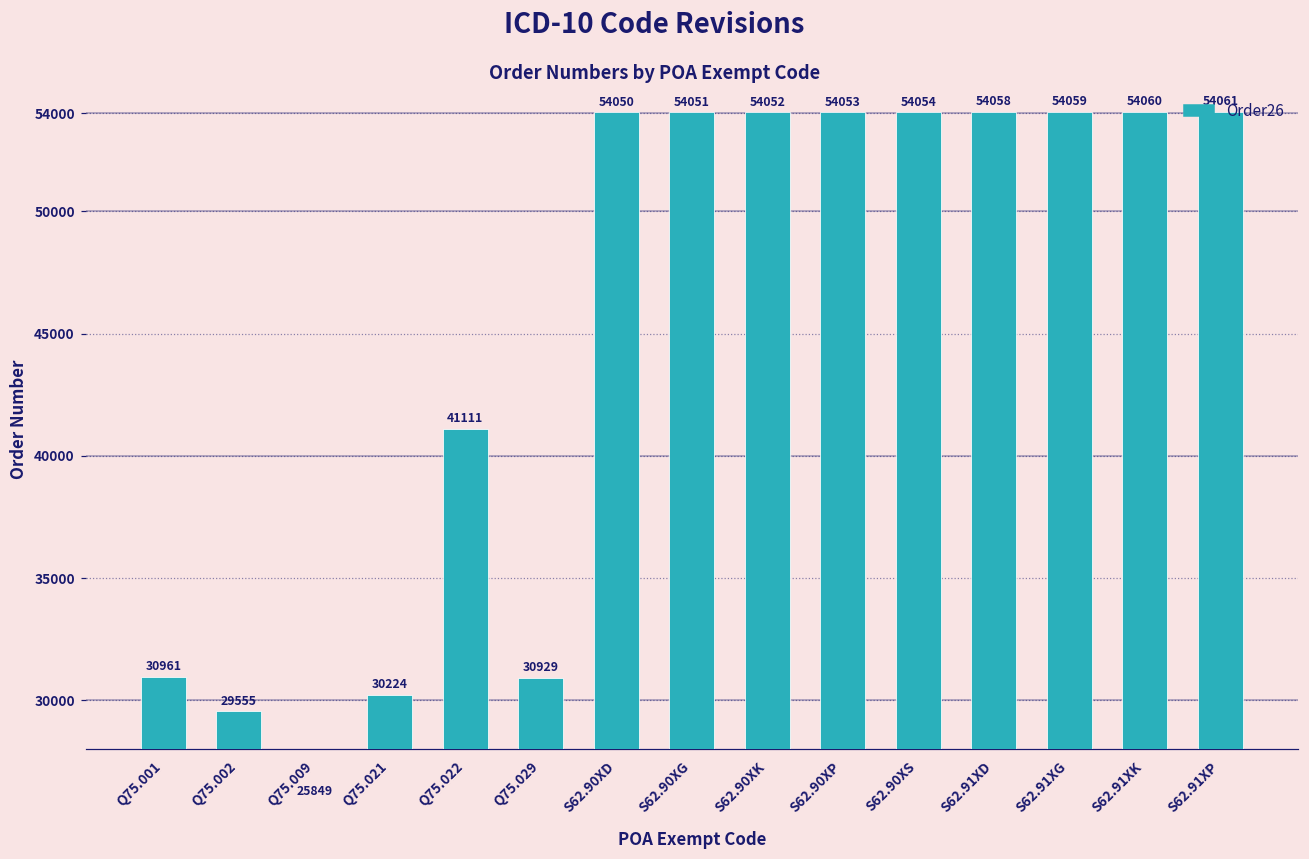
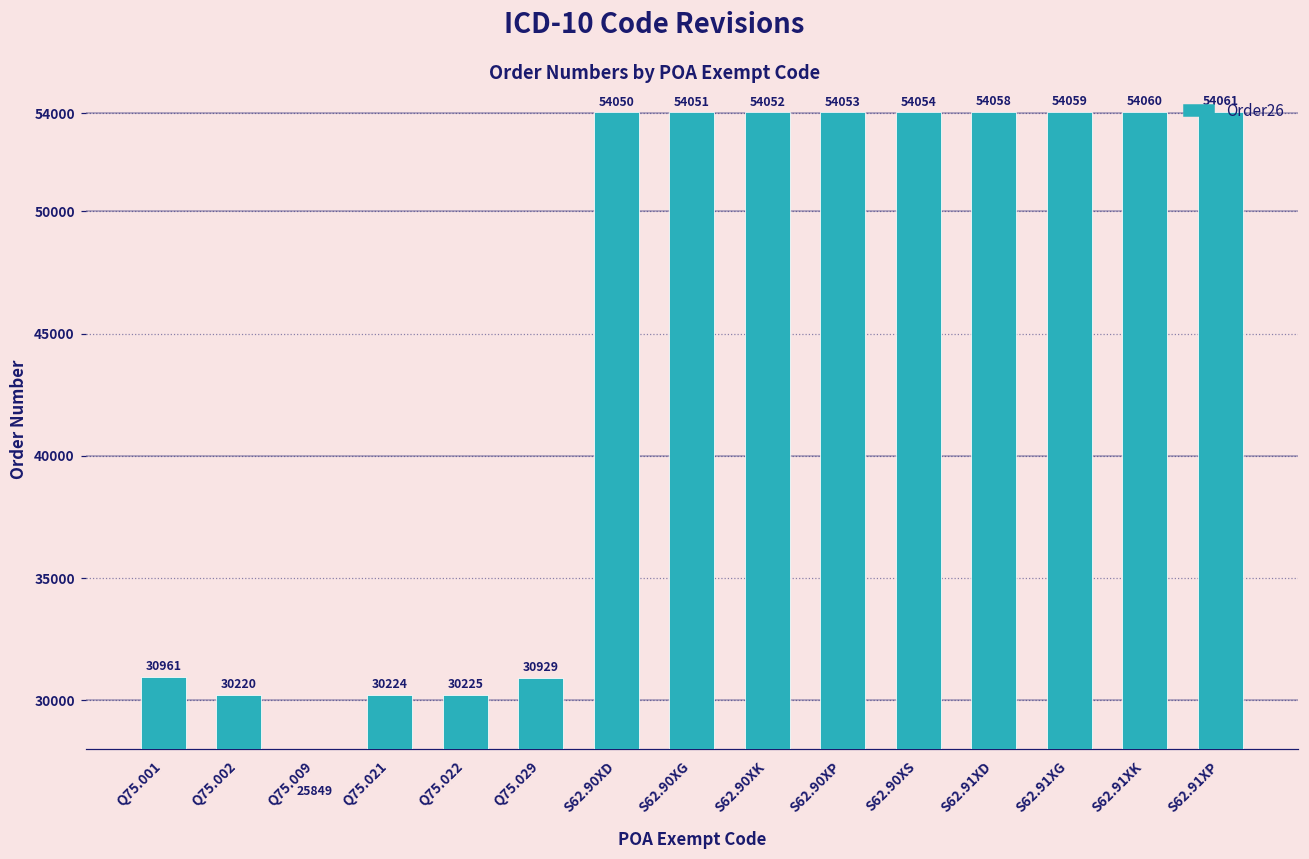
Q75.002: 29555 -> 30220
Q75.022: 41111 -> 30225
